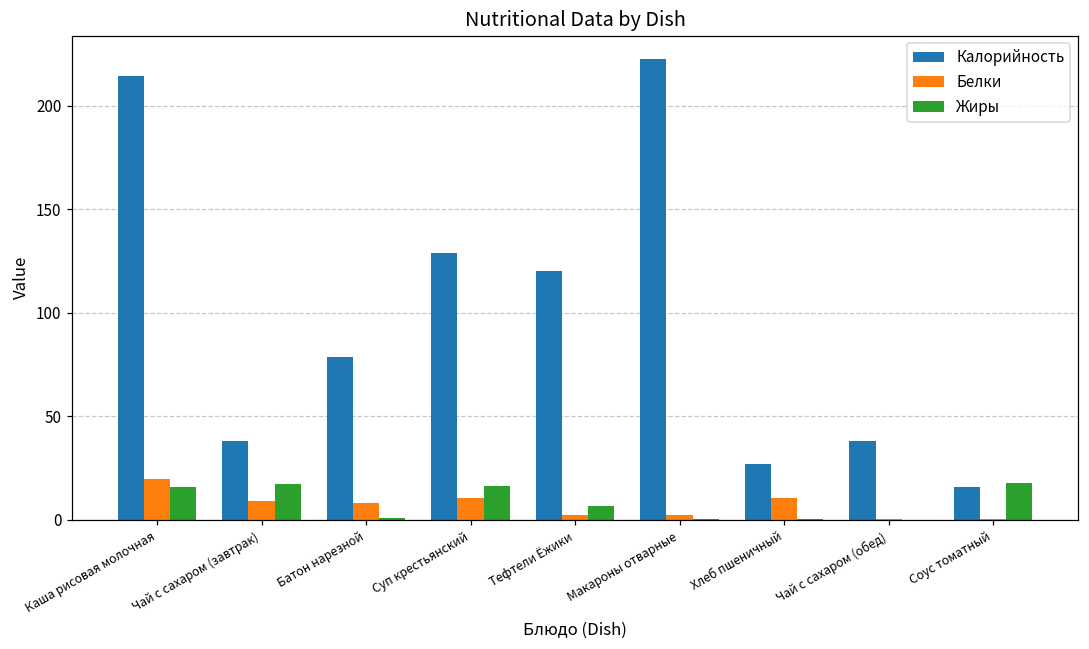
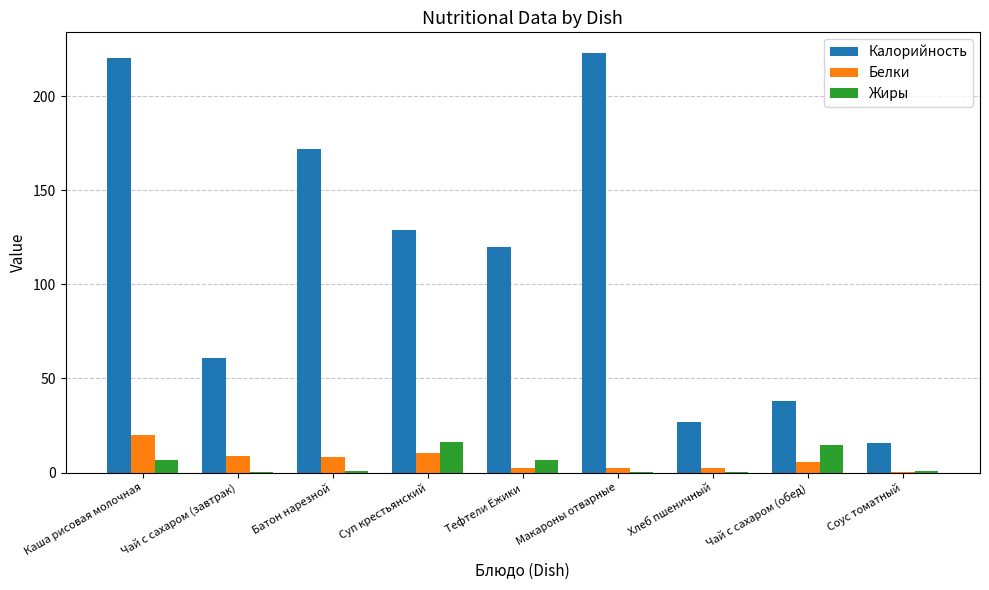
Калорийность, Каша рисовая молочная: 215 -> 220
Жиры, Каша рисовая молочная: 16 -> 7
Калорийность, Чай с сахаром (завтрак): 38 -> 61
Жиры, Чай с сахаром (завтрак): 17 -> 0
Калорийность, Батон нарезной: 79 -> 172
Белки, Хлеб пшеничный: 11 -> 3
Белки, Чай с сахаром (обед): 0 -> 5
Жиры, Чай с сахаром (обед): 0 -> 15
Жиры, Соус томатный: 18 -> 1
